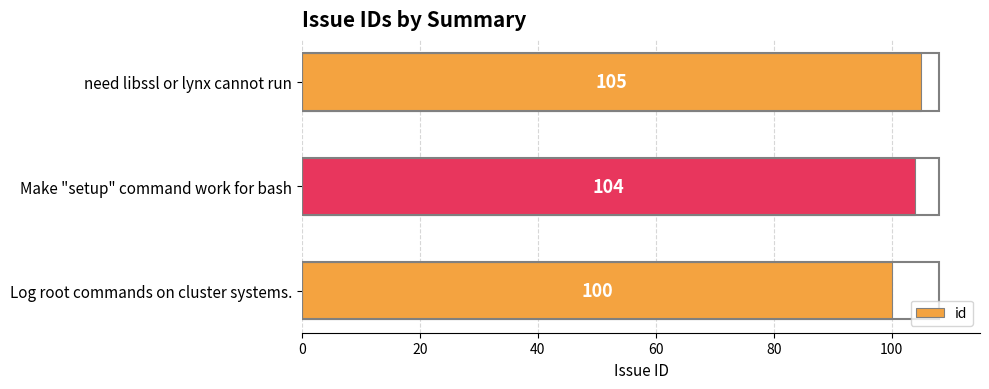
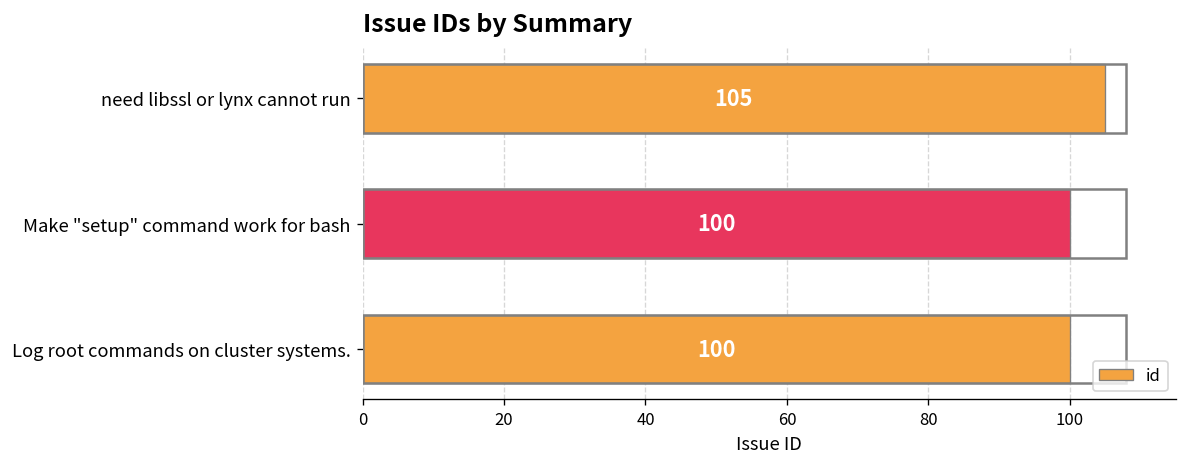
Make "setup" command work for bash: 104 -> 100
